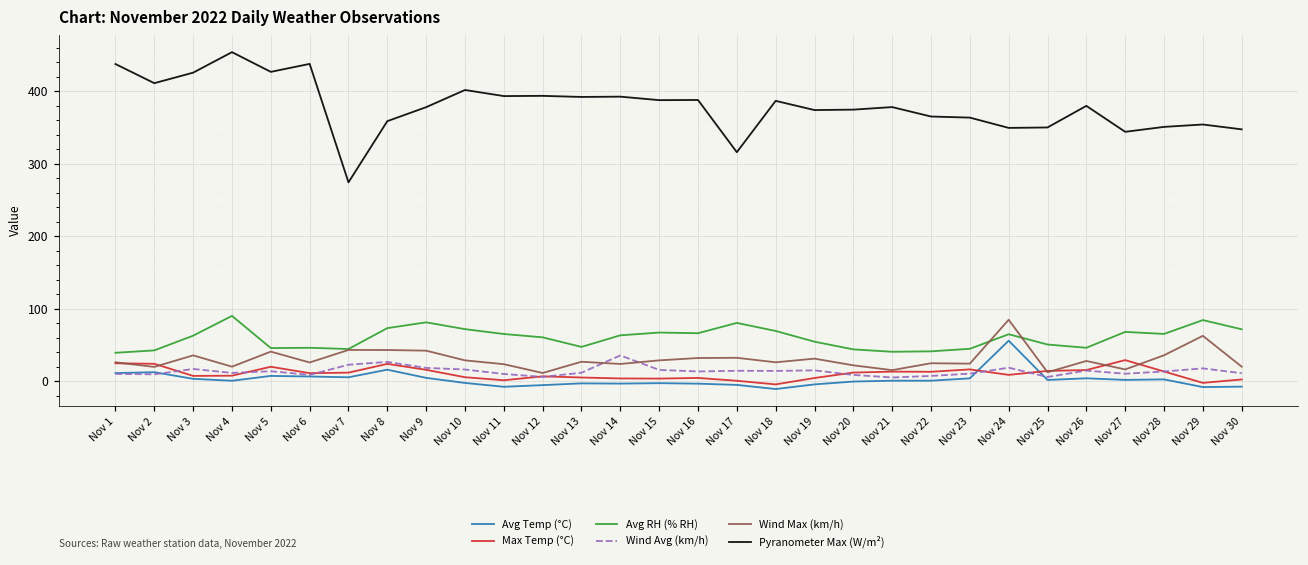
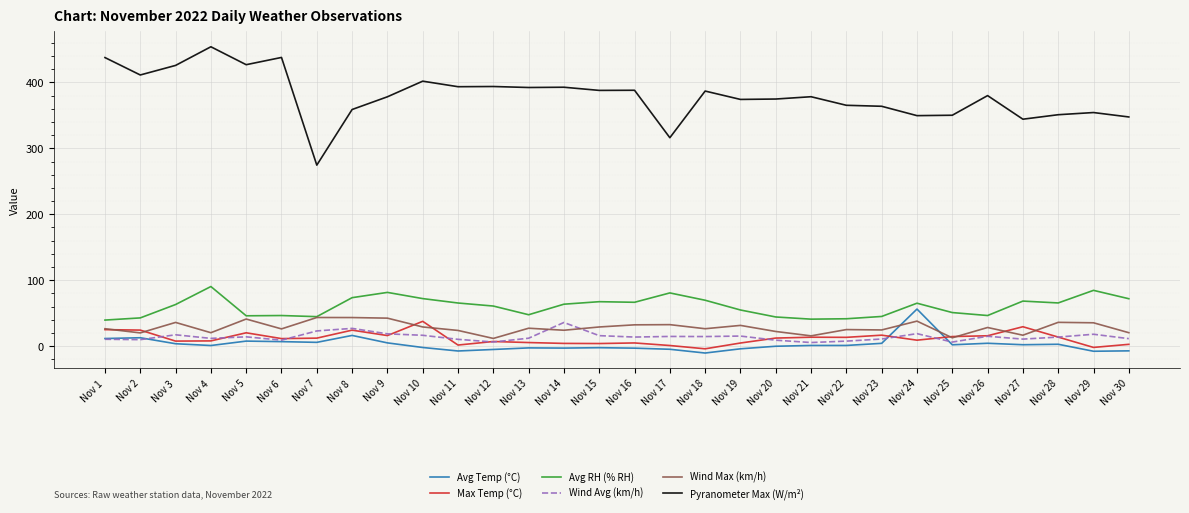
Max Temp (°C), Nov 10: 10 -> 40
Wind Max (km/h), Nov 24: 80 -> 40
Wind Max (km/h), Nov 29: 60 -> 40
